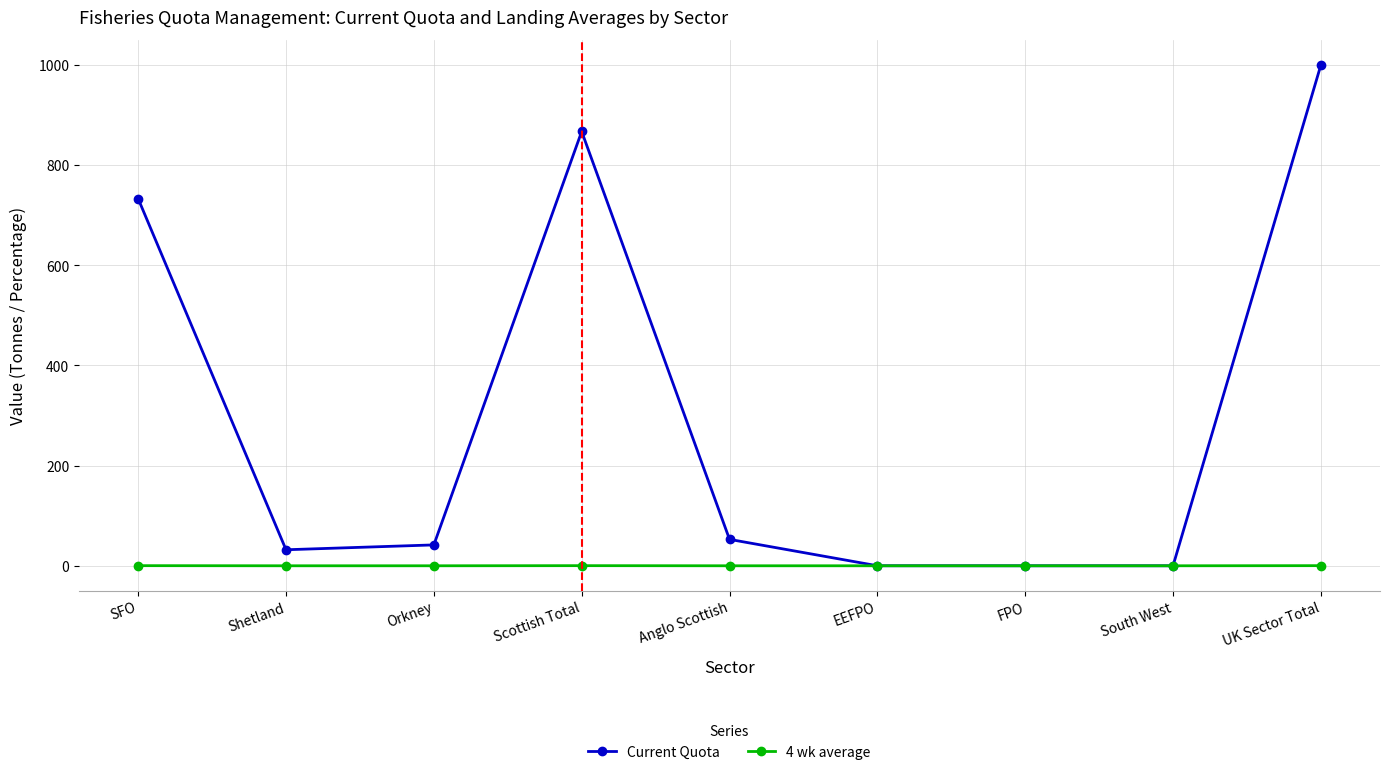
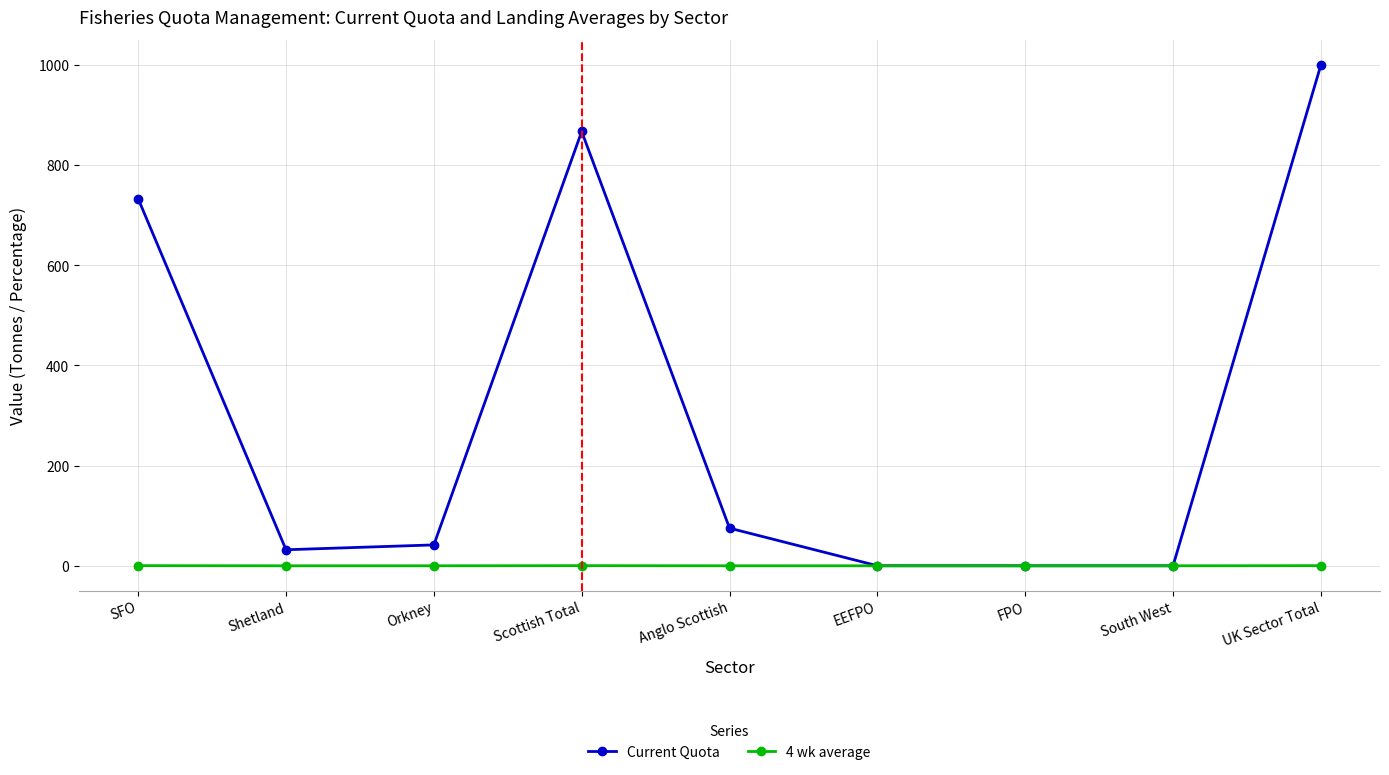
Current Quota, Anglo Scottish: 50 -> 80
